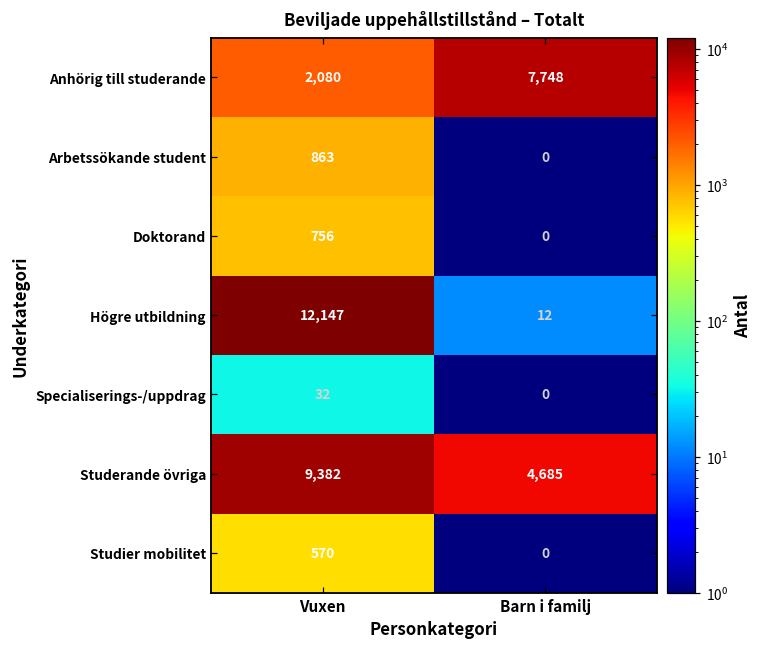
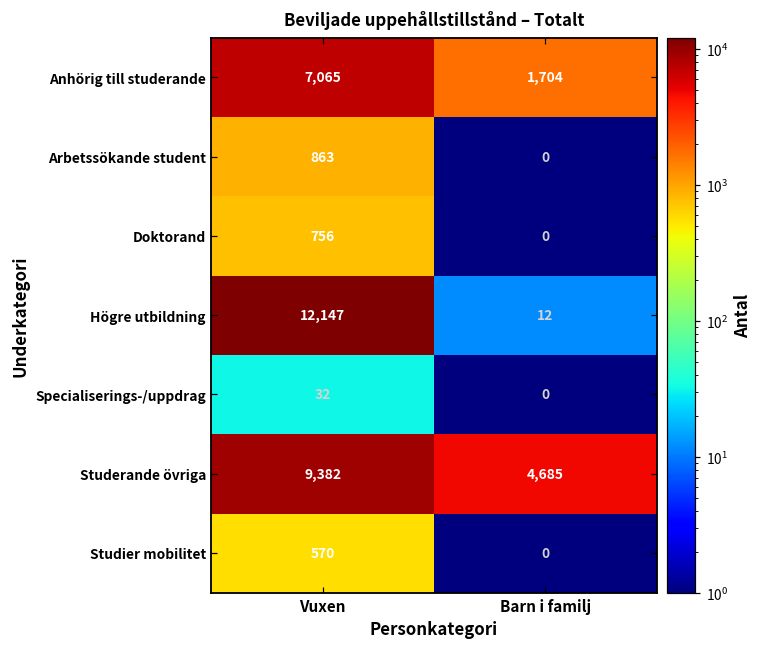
Anhörig till studerande, Vuxen: 2,080 -> 7,065
Anhörig till studerande, Barn i familj: 7,748 -> 1,704
